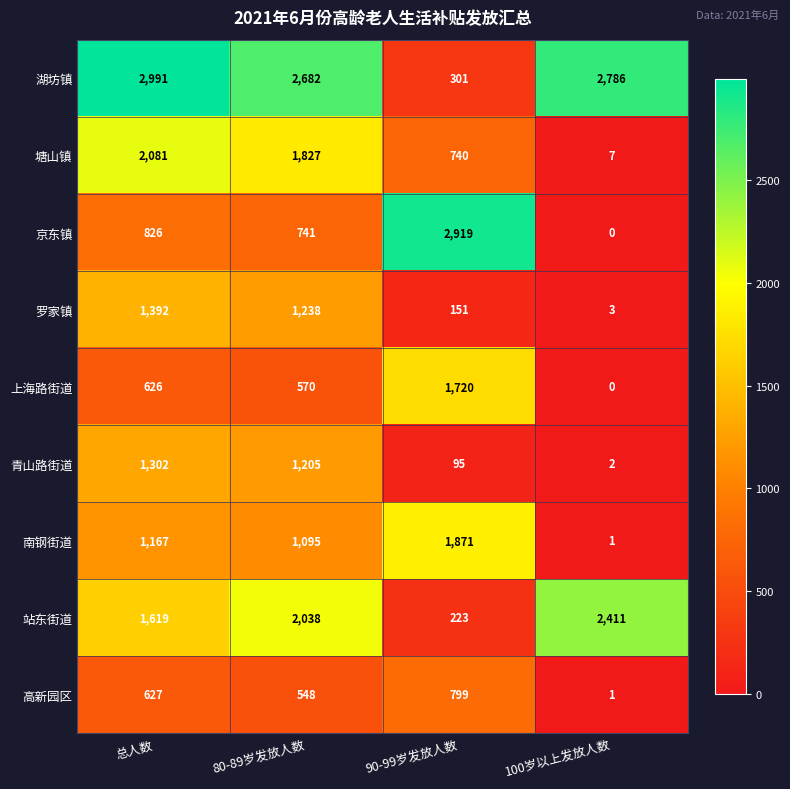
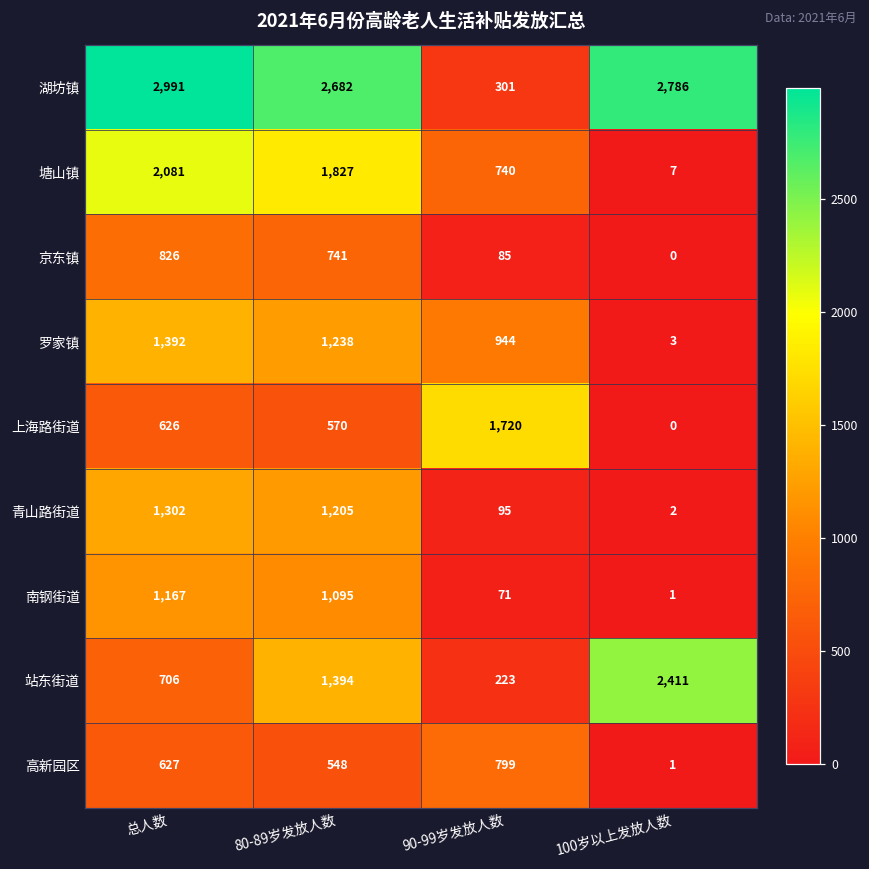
京东镇, 90-99岁发放人数: 2,919 -> 85
罗家镇, 90-99岁发放人数: 151 -> 944
南钢街道, 90-99岁发放人数: 1,871 -> 71
站东街道, 总人数: 1,619 -> 706
站东街道, 80-89岁发放人数: 2,038 -> 1,394
